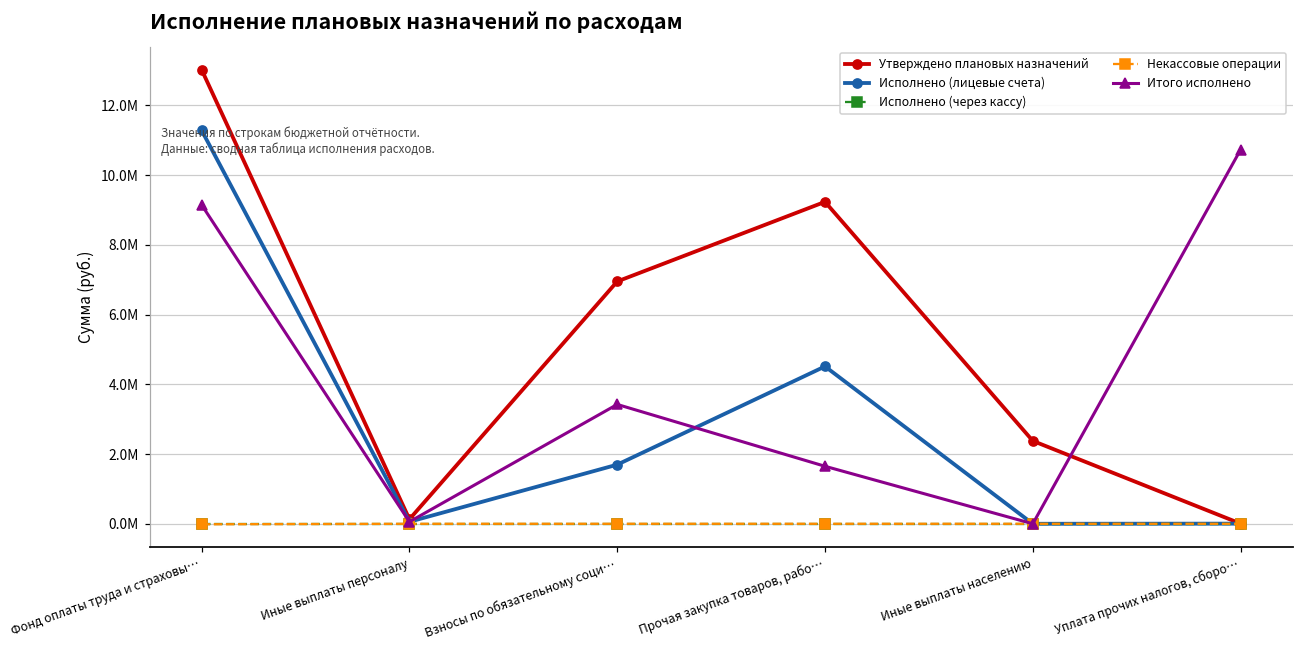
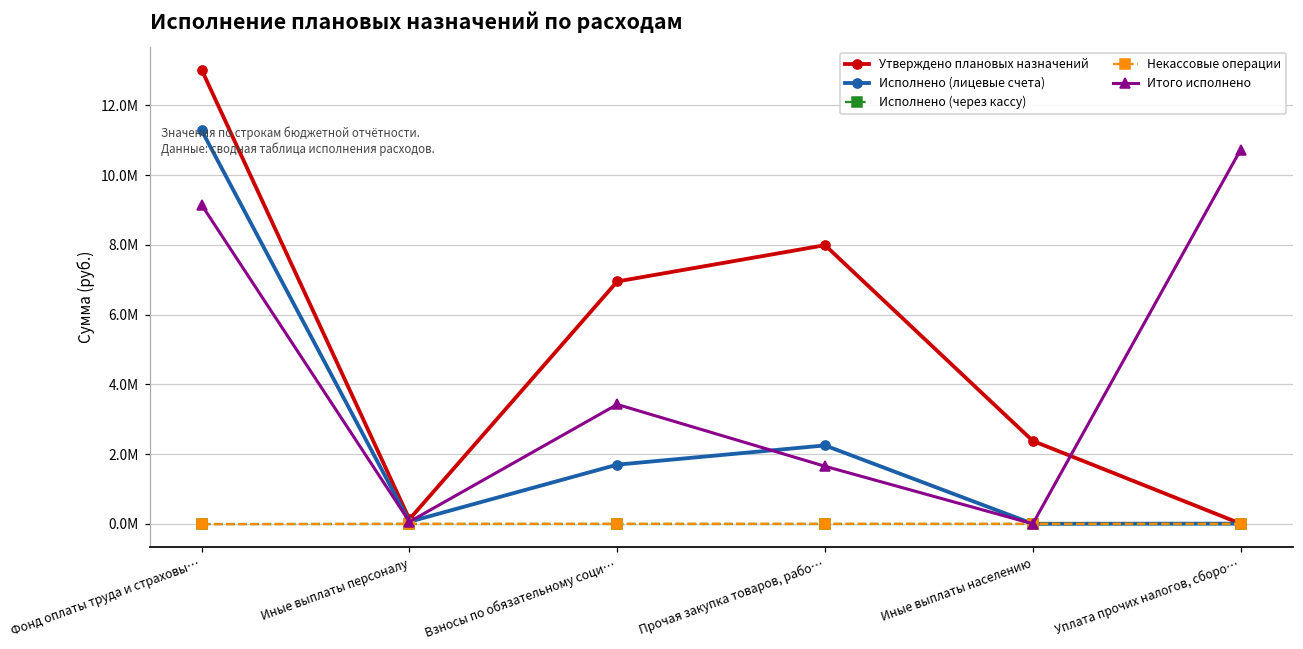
Утверждено плановых назначений, Прочая закупка товаров, рабо…: 9200000 -> 8000000
Исполнено (лицевые счета), Прочая закупка товаров, рабо…: 4500000 -> 2200000
